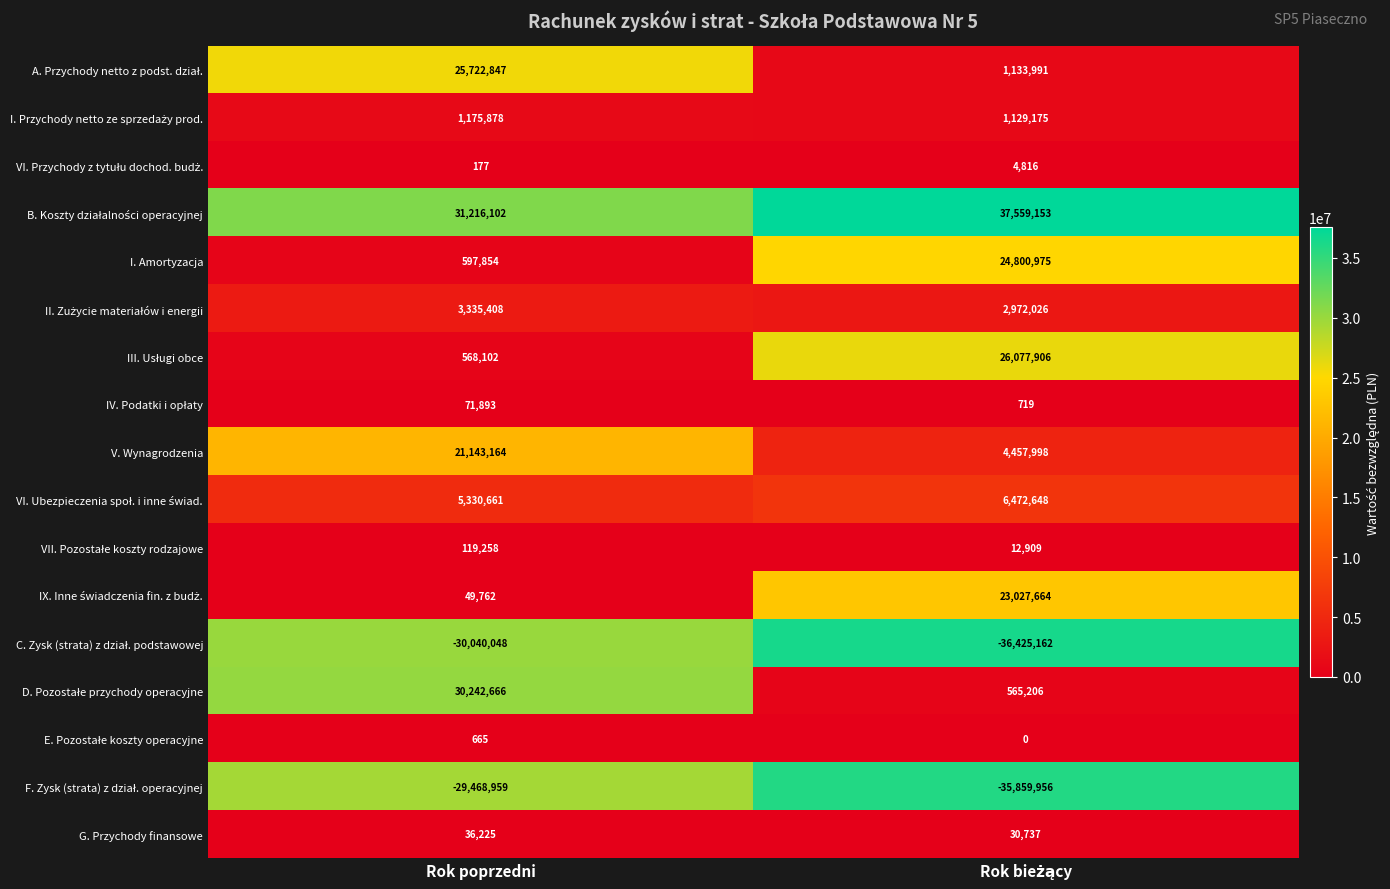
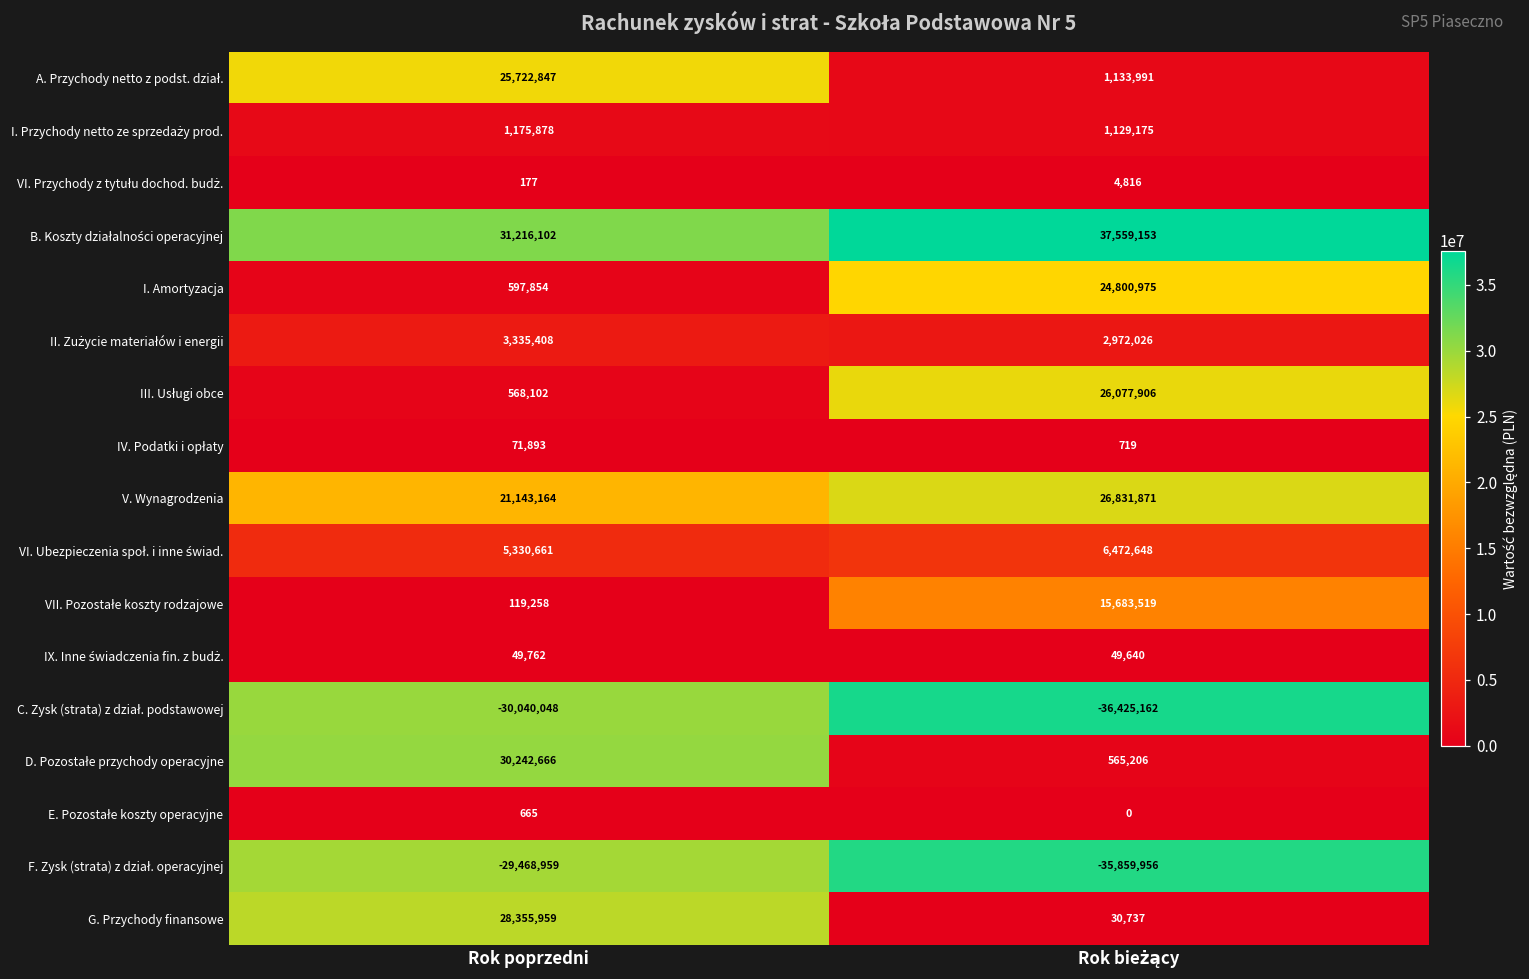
V. Wynagrodzenia, Rok bieżący: 4,457,998 -> 26,831,871
VII. Pozostałe koszty rodzajowe, Rok bieżący: 12,909 -> 15,683,519
IX. Inne świadczenia fin. z budż., Rok bieżący: 23,027,664 -> 49,640
G. Przychody finansowe, Rok poprzedni: 36,225 -> 28,355,959
